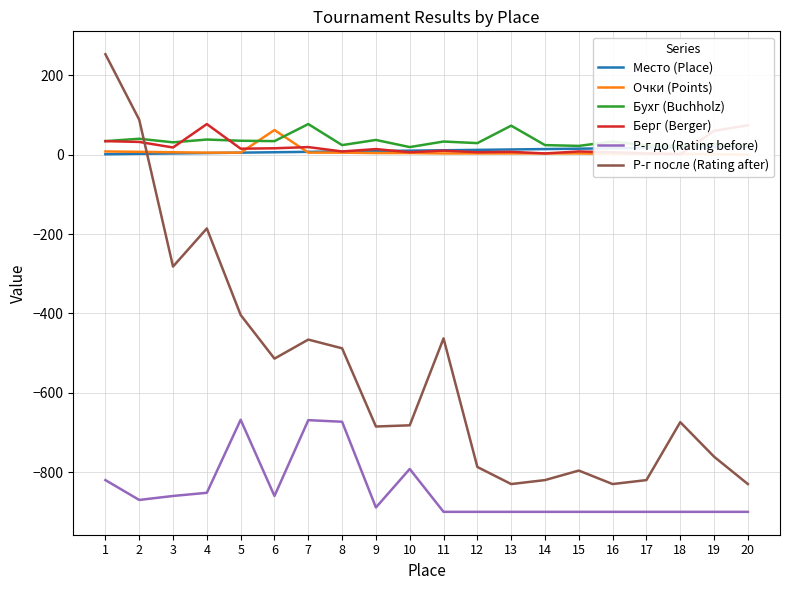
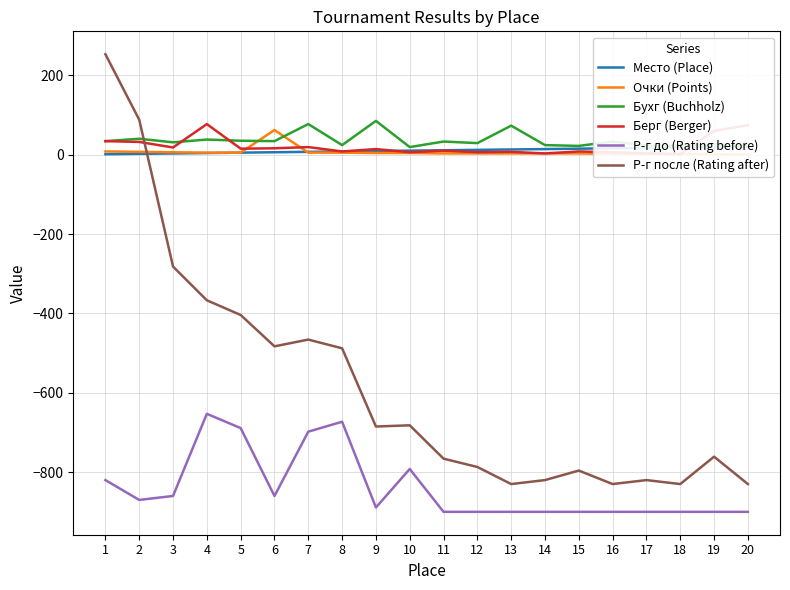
Р-г до (Rating before), 4: -850 -> -650
Р-г после (Rating after), 4: -190 -> -370
Р-г до (Rating before), 5: -670 -> -690
Р-г после (Rating after), 6: -510 -> -480
Р-г до (Rating before), 7: -670 -> -700
Бухг (Buchholz), 9: 40 -> 90
Р-г после (Rating after), 11: -460 -> -770
Р-г после (Rating after), 18: -670 -> -830
